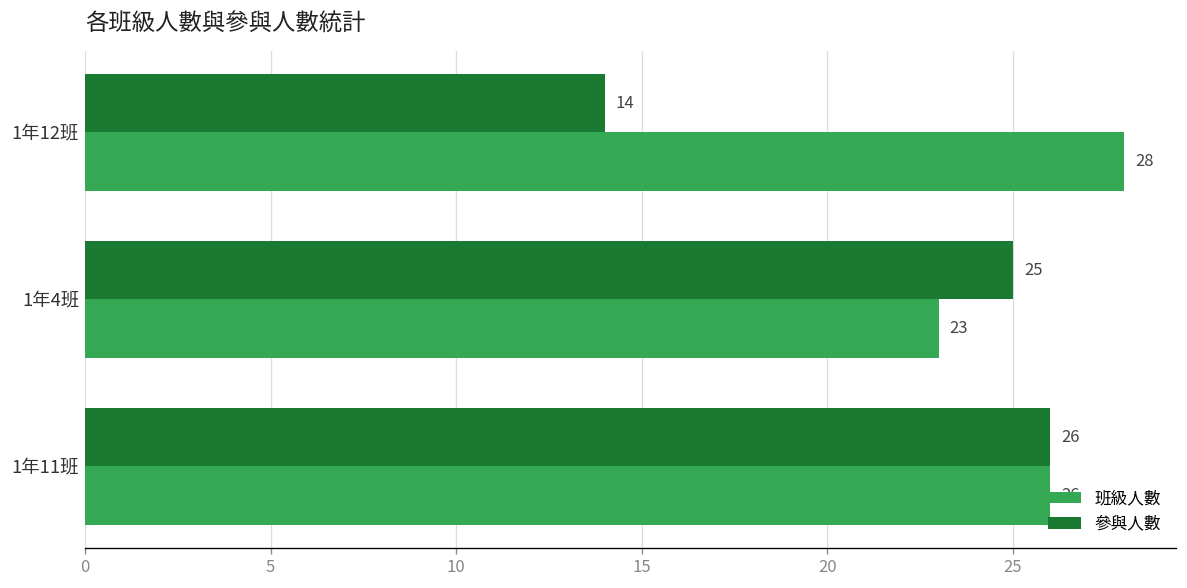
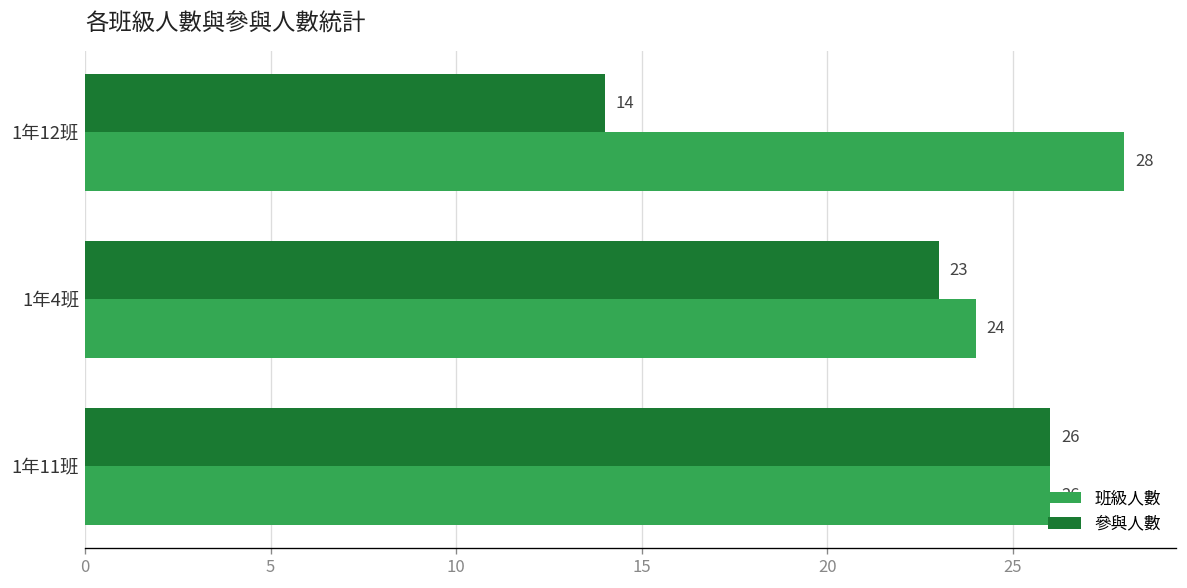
參與人數, 1年4班: 25 -> 23
班級人數, 1年4班: 23 -> 24
